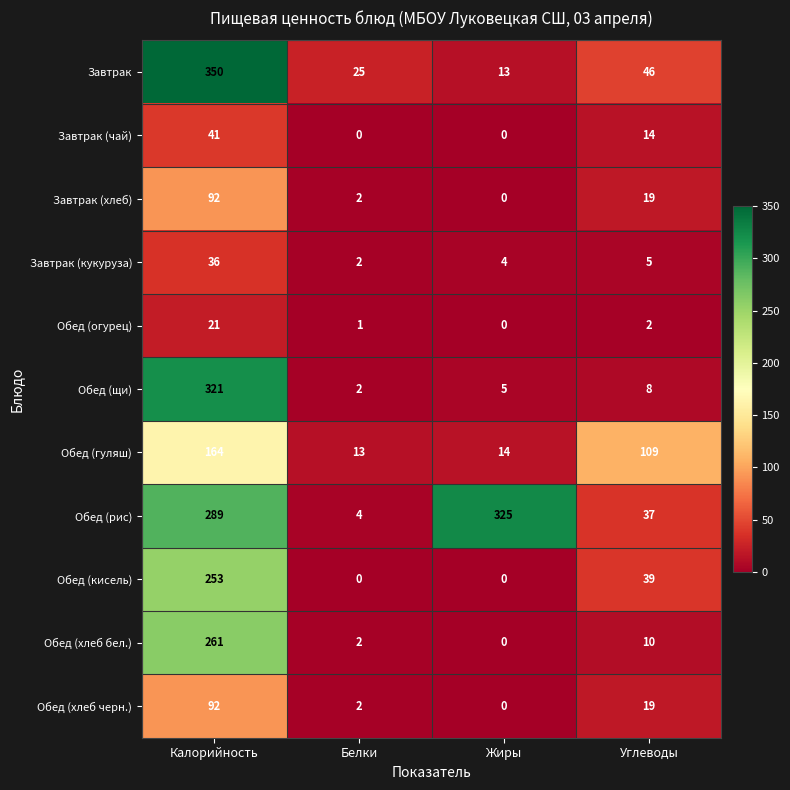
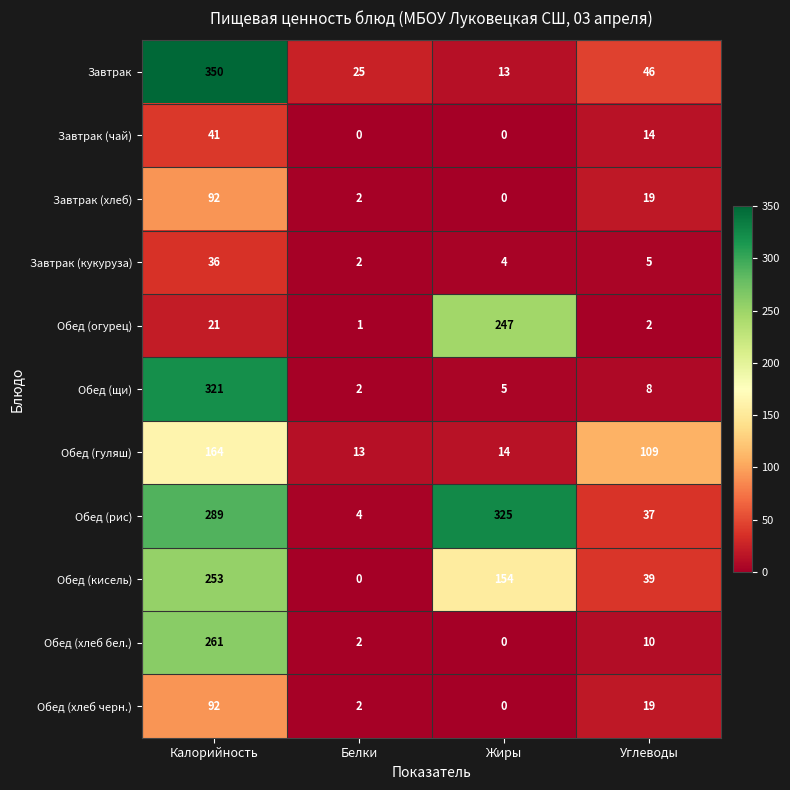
Обед (огурец), Жиры: 0 -> 247
Обед (кисель), Жиры: 0 -> 154
